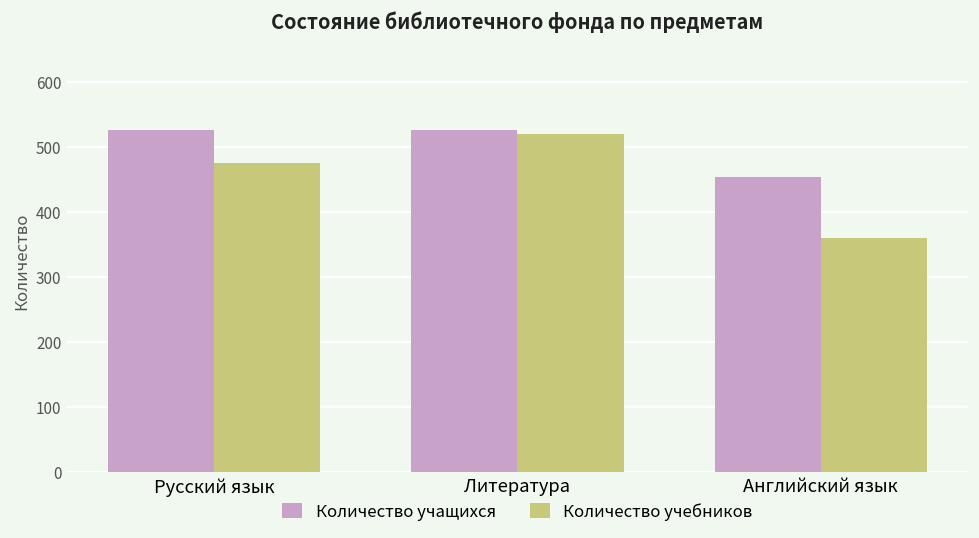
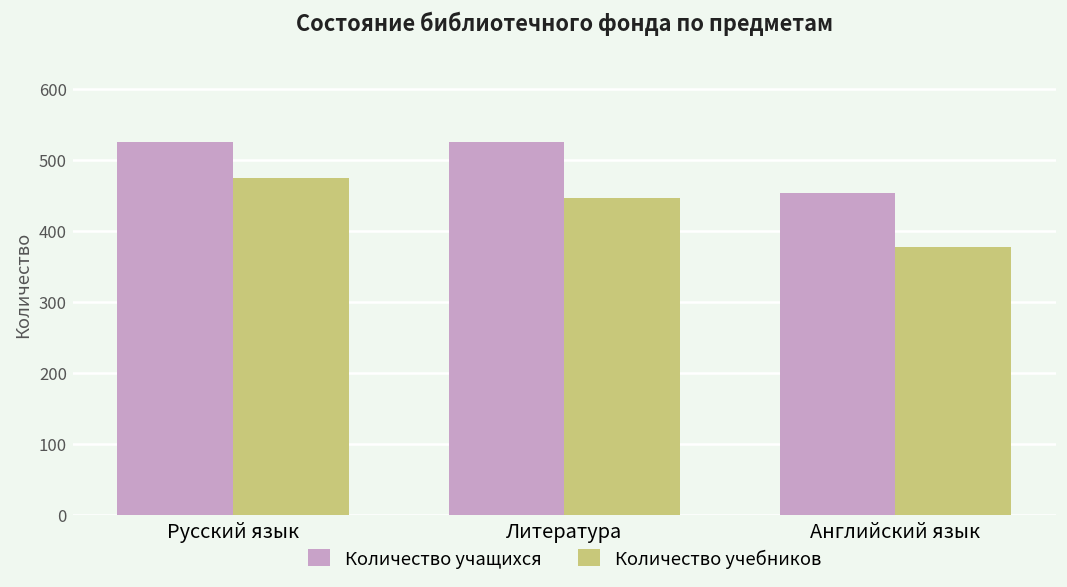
Количество учебников, Литература: 520 -> 450
Количество учебников, Английский язык: 360 -> 380
